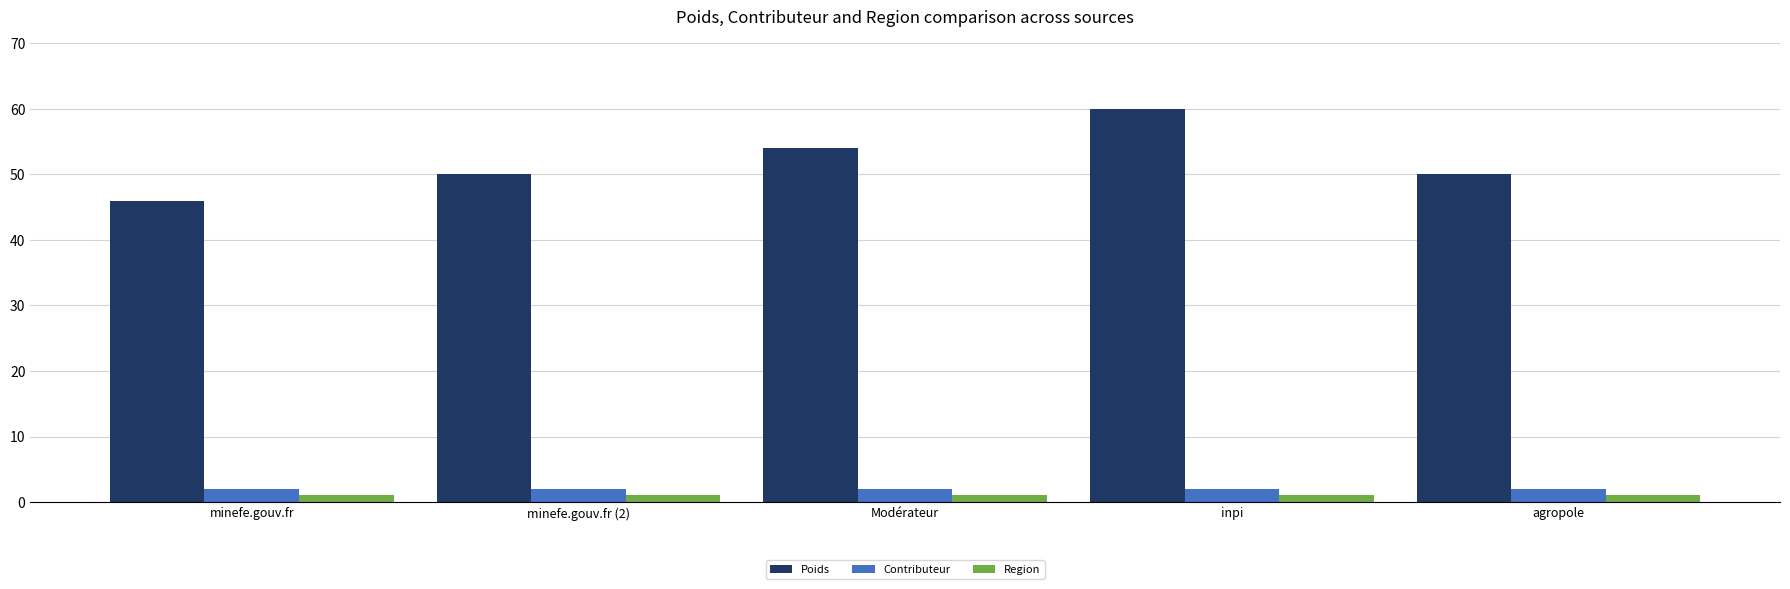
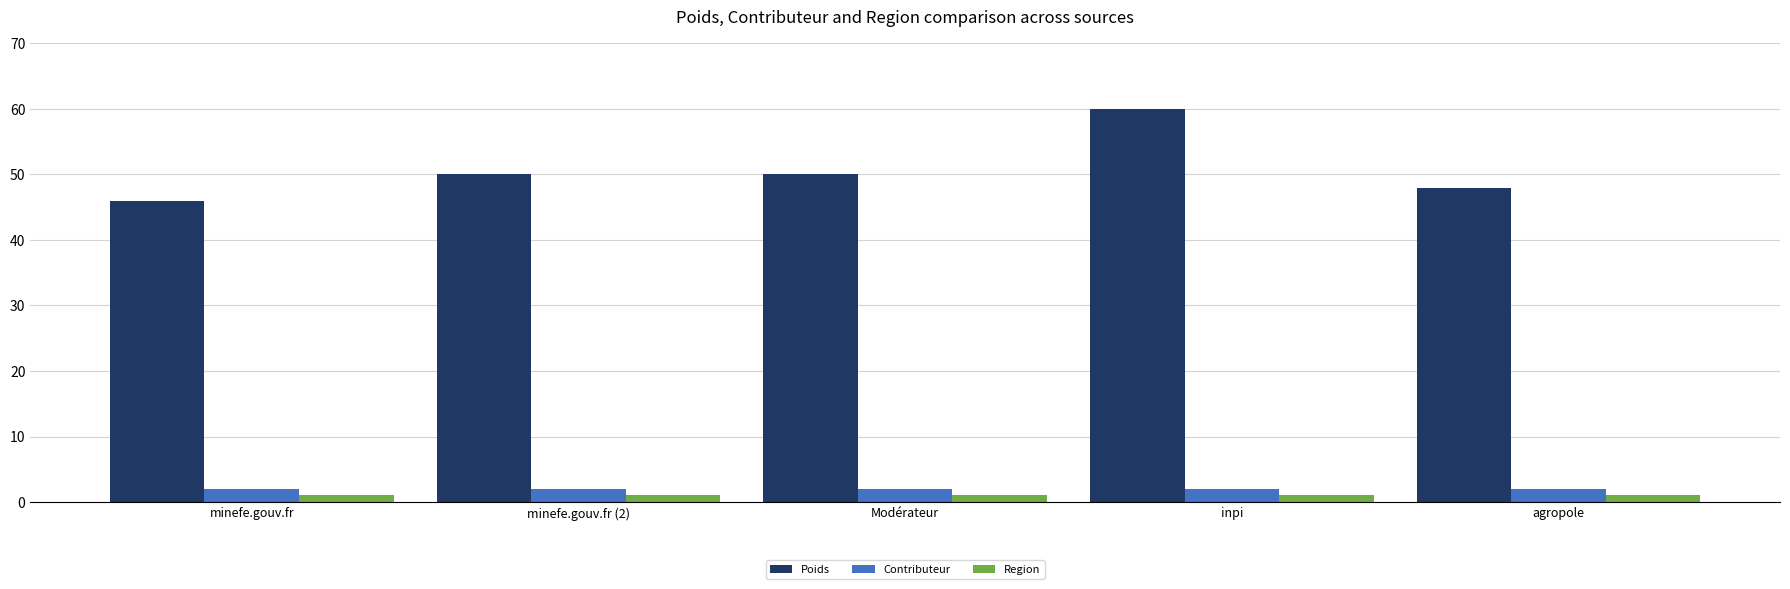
Poids, Modérateur: 54 -> 50
Poids, agropole: 50 -> 48
